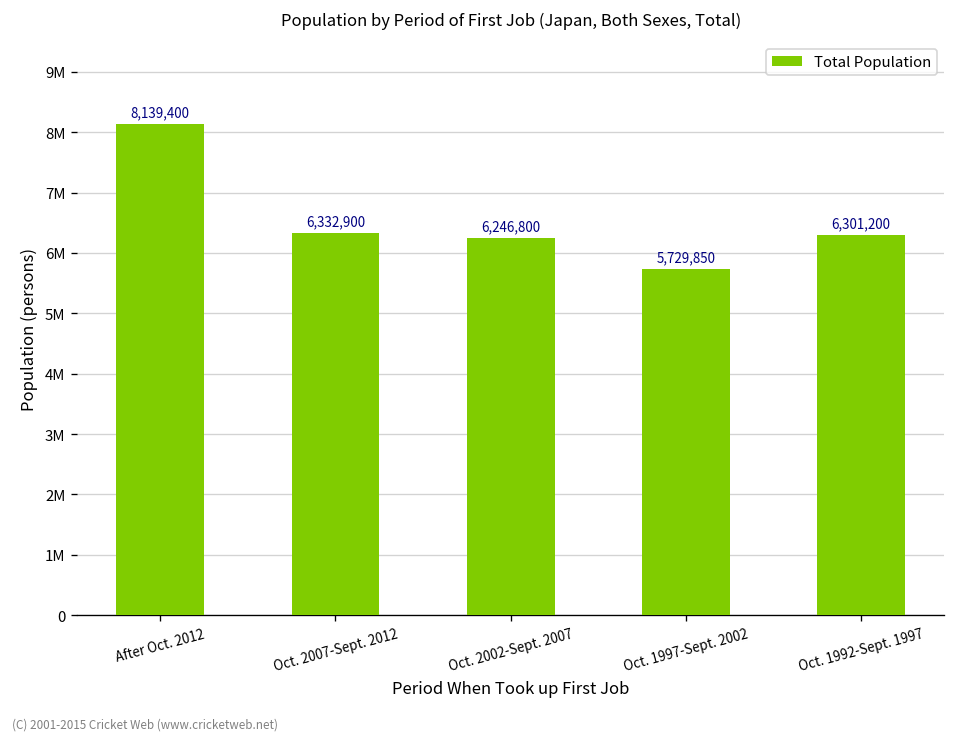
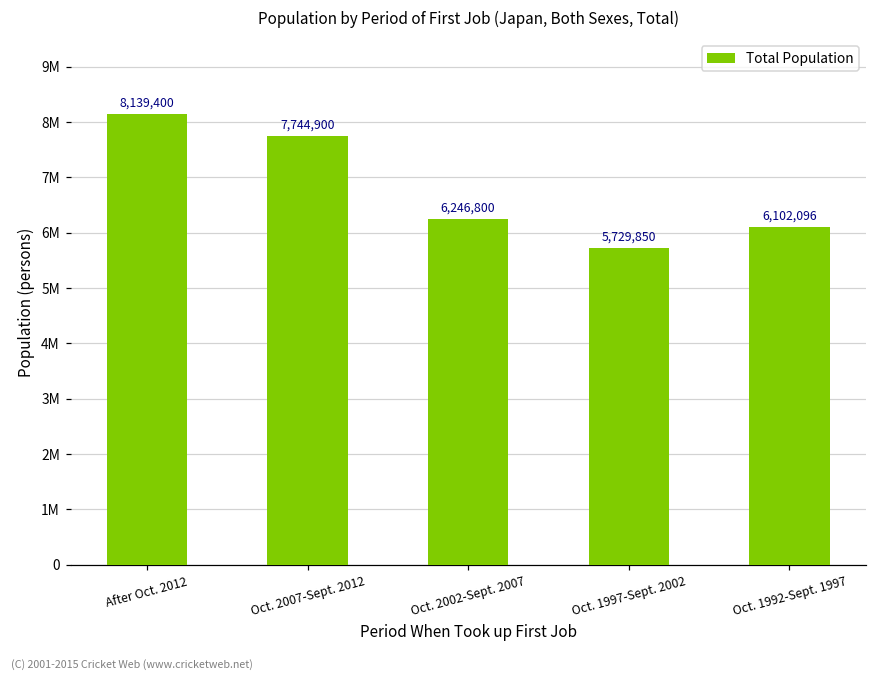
Oct. 2007-Sept. 2012: 6,332,900 -> 7,744,900
Oct. 1992-Sept. 1997: 6,301,200 -> 6,102,096
